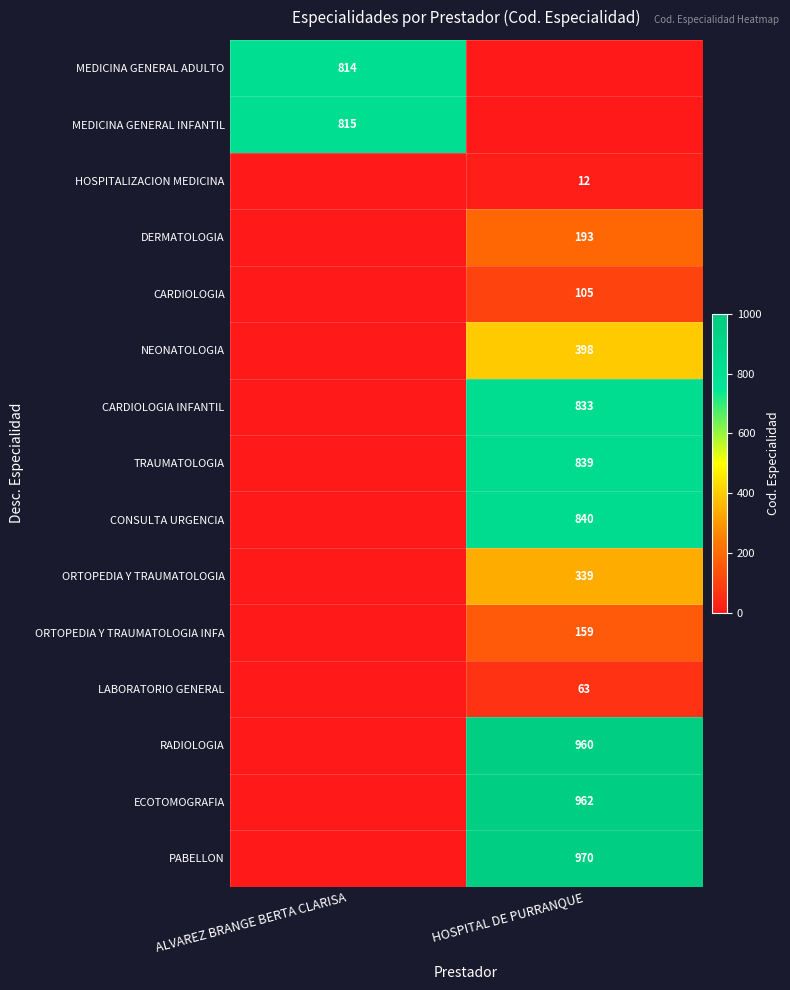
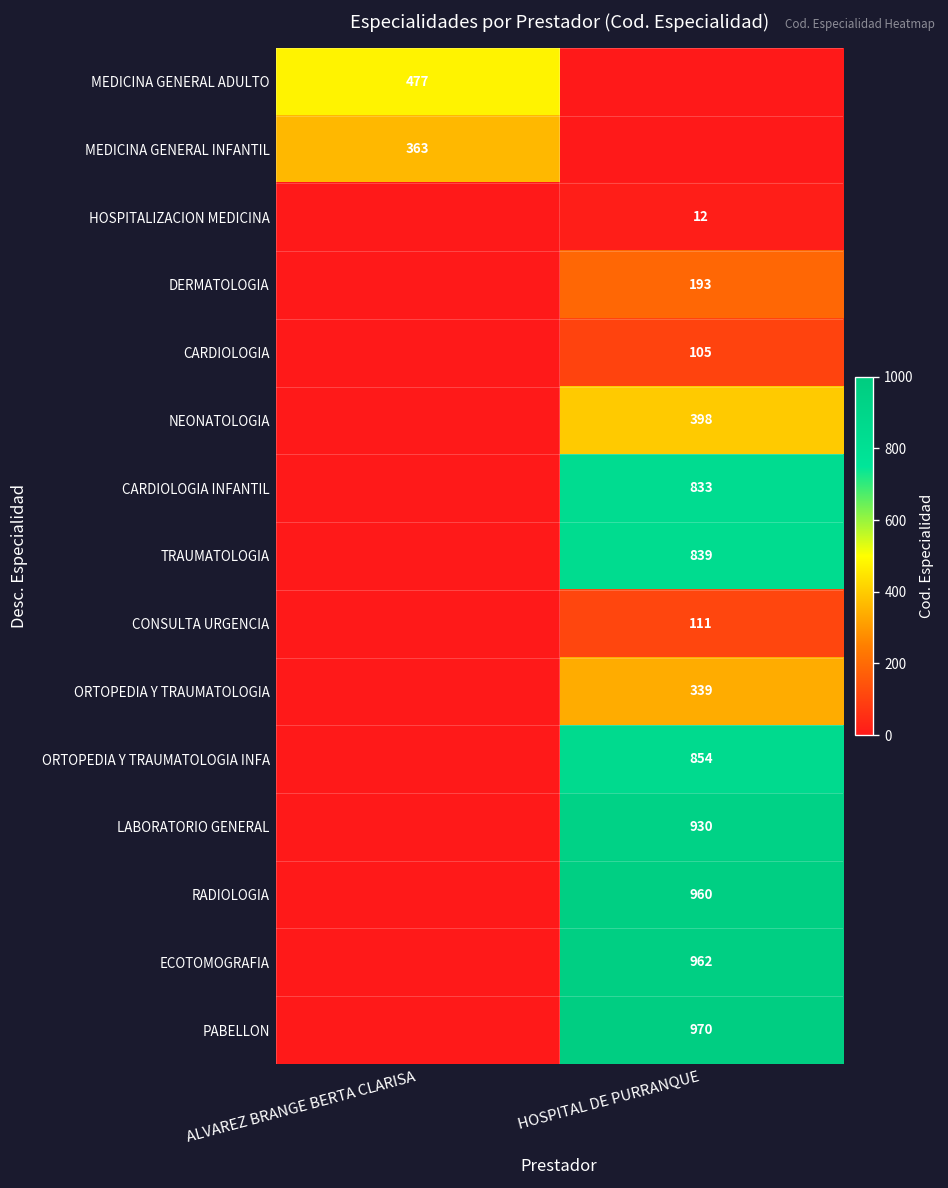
MEDICINA GENERAL ADULTO, ALVAREZ BRANGE BERTA CLARISA: 814 -> 477
MEDICINA GENERAL INFANTIL, ALVAREZ BRANGE BERTA CLARISA: 815 -> 363
CONSULTA URGENCIA, HOSPITAL DE PURRANQUE: 840 -> 111
ORTOPEDIA Y TRAUMATOLOGIA INFA, HOSPITAL DE PURRANQUE: 159 -> 854
LABORATORIO GENERAL, HOSPITAL DE PURRANQUE: 63 -> 930
